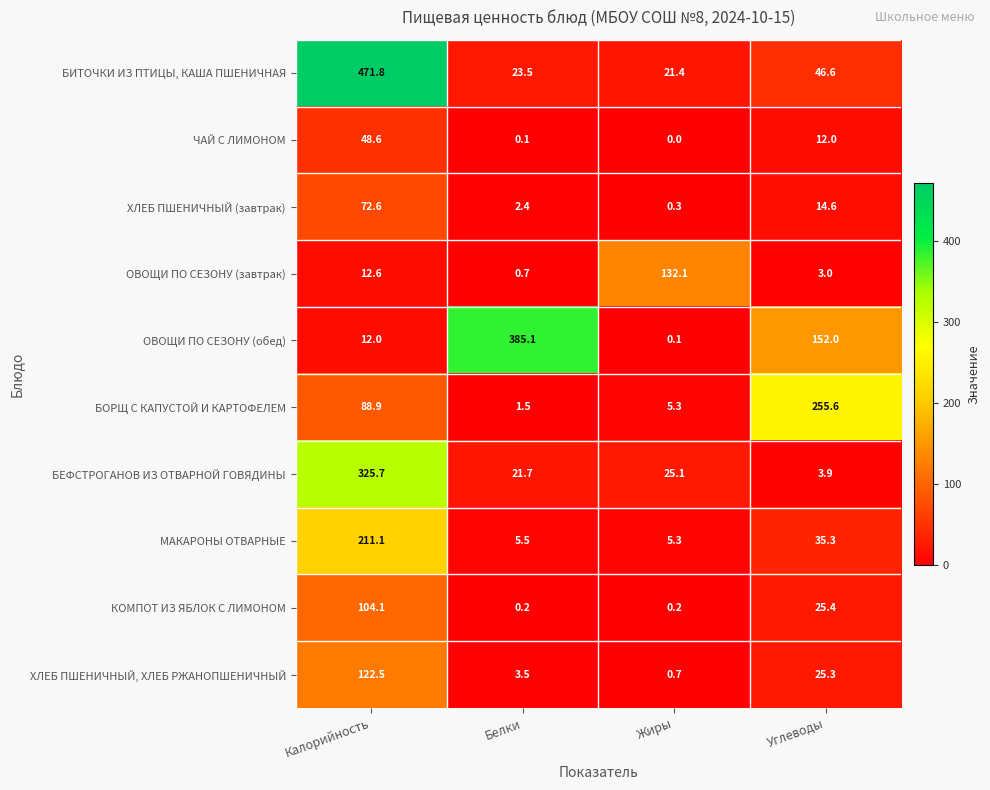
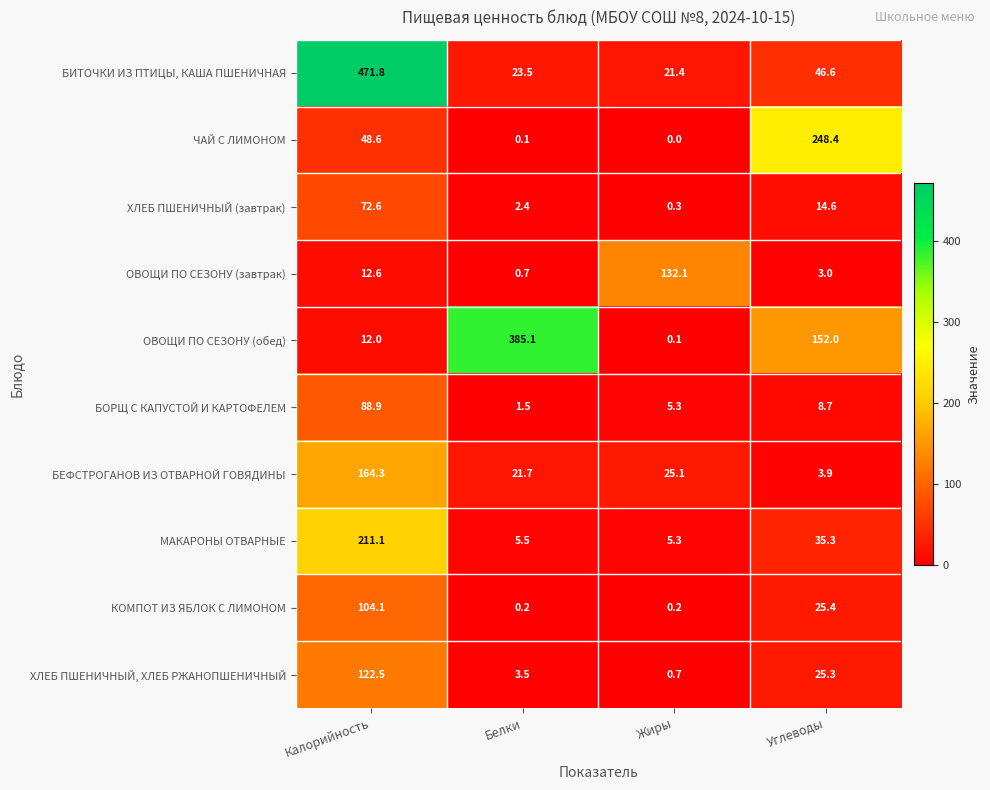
ЧАЙ С ЛИМОНОМ, Углеводы: 12.0 -> 248.4
БОРЩ С КАПУСТОЙ И КАРТОФЕЛЕМ, Углеводы: 255.6 -> 8.7
БЕФСТРОГАНОВ ИЗ ОТВАРНОЙ ГОВЯДИНЫ, Калорийность: 325.7 -> 164.3
